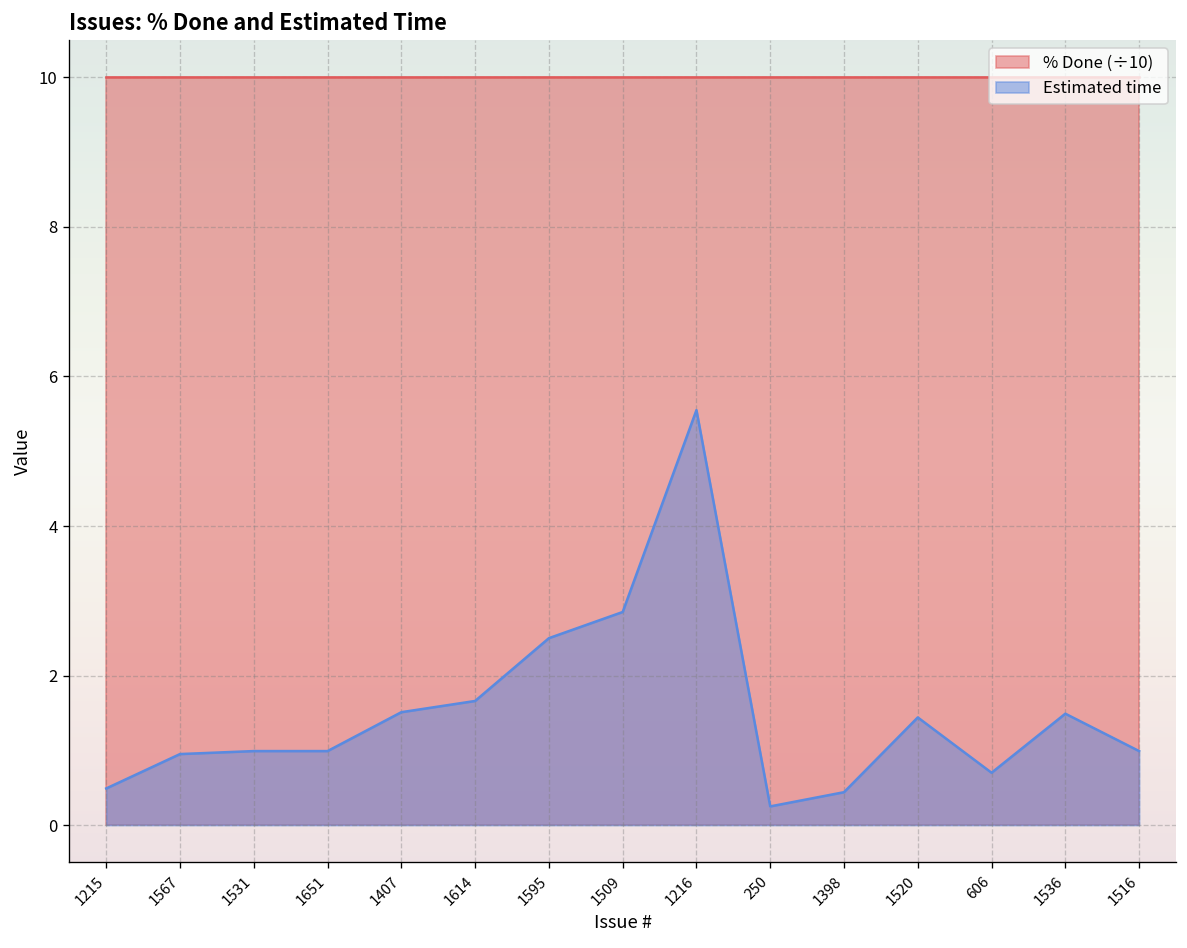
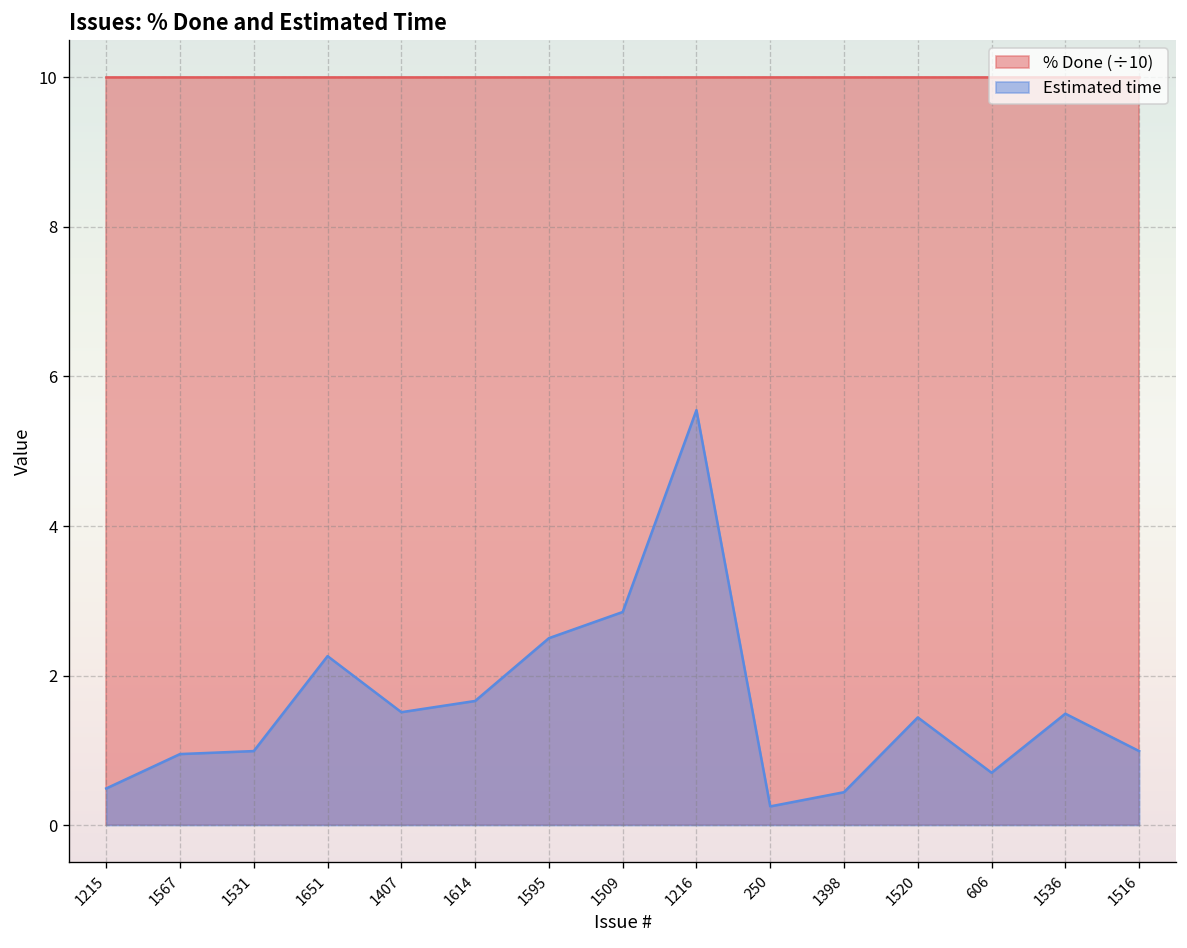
Estimated time, 1651: 1.0 -> 2.3
